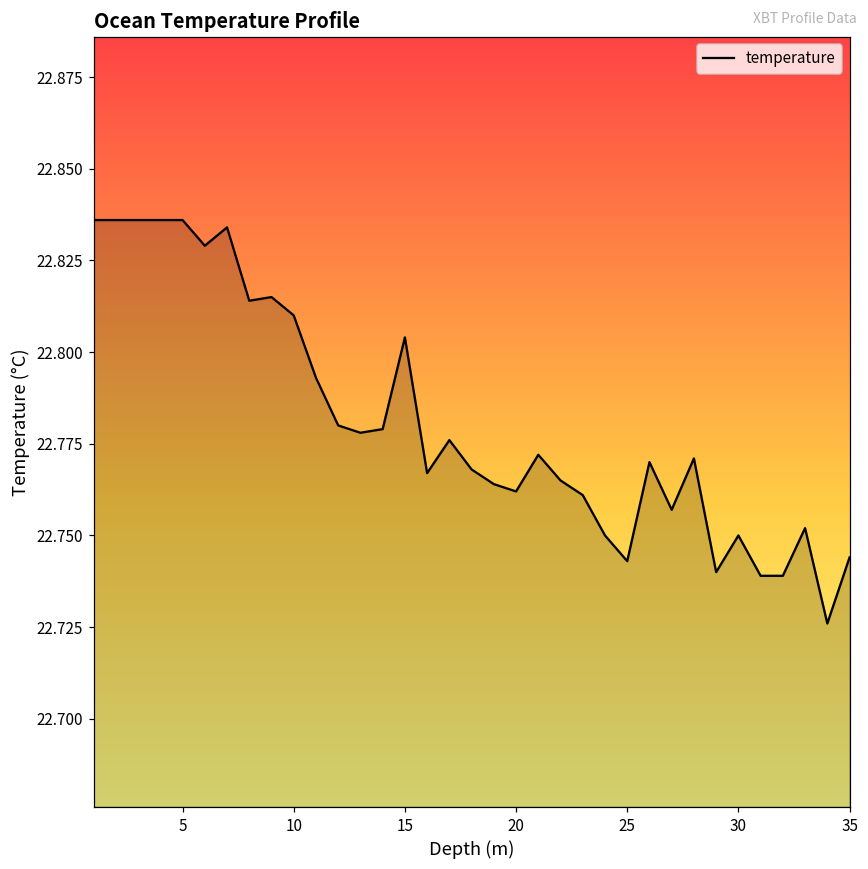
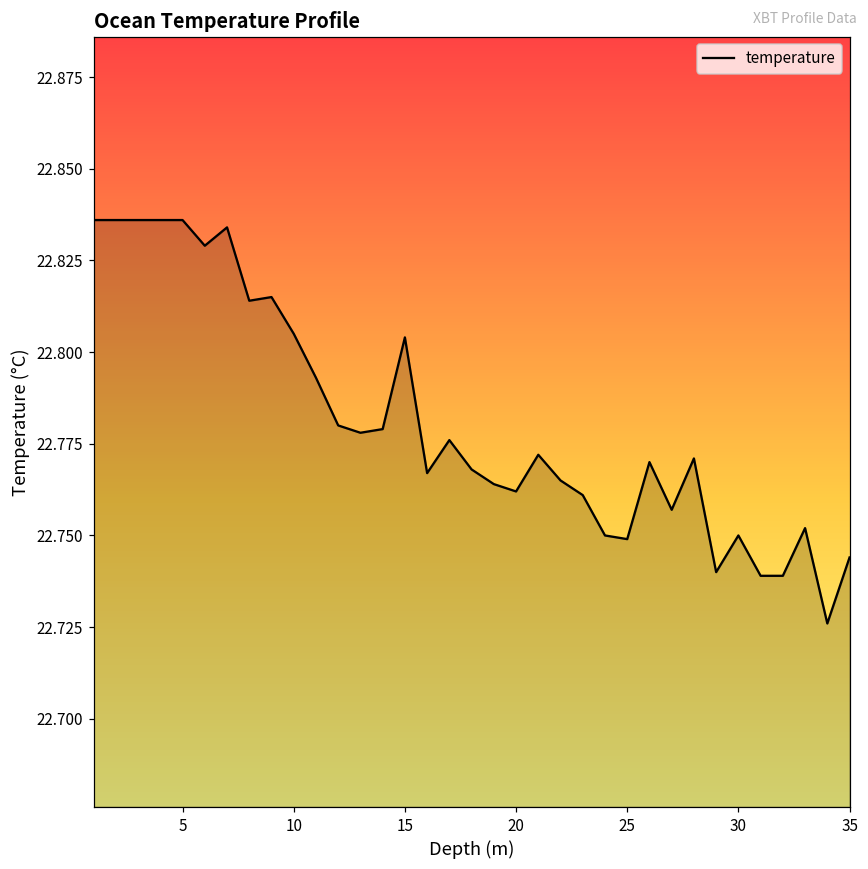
10: 22.810 -> 22.805
25: 22.743 -> 22.749
